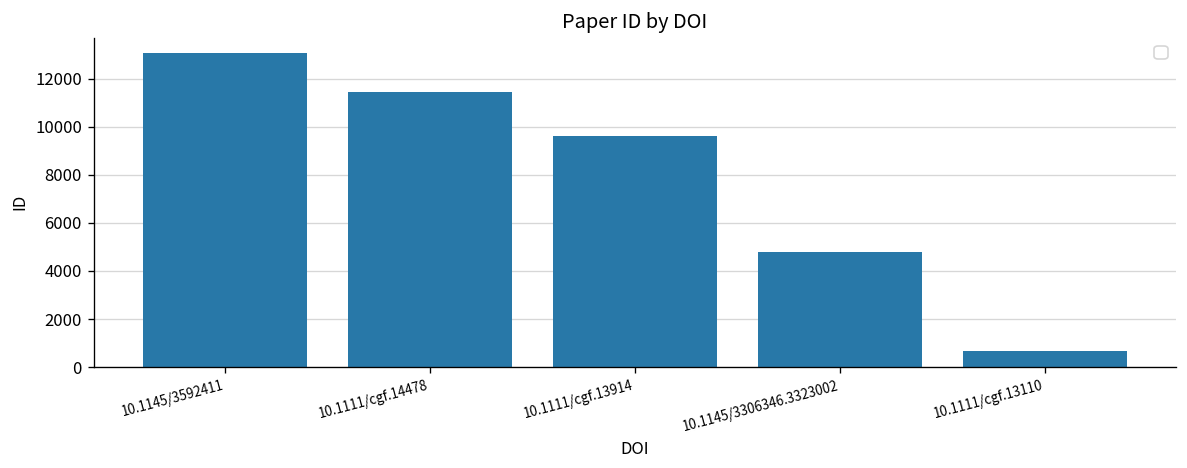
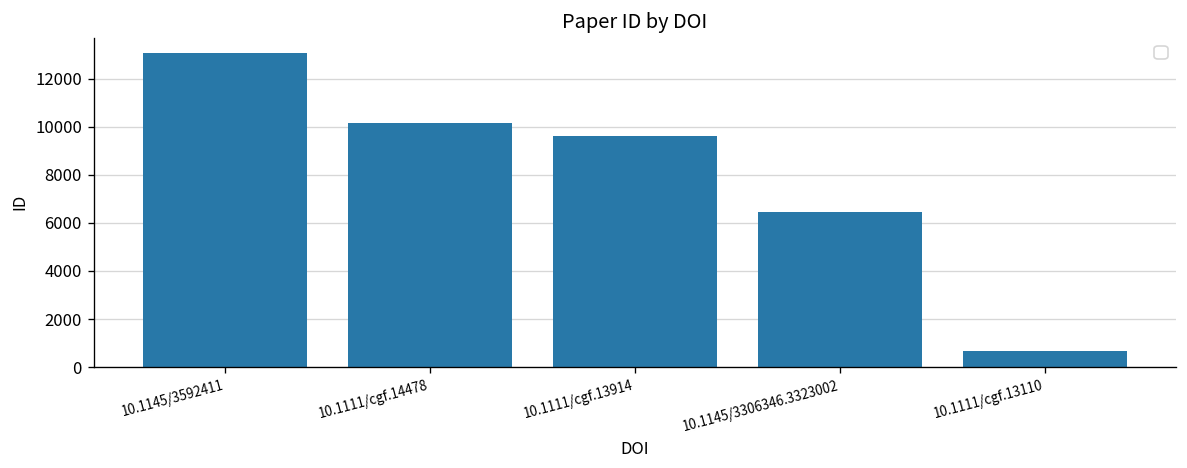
10.1111/cgf.14478: 11400 -> 10100
10.1145/3306346.3323002: 4800 -> 6400
